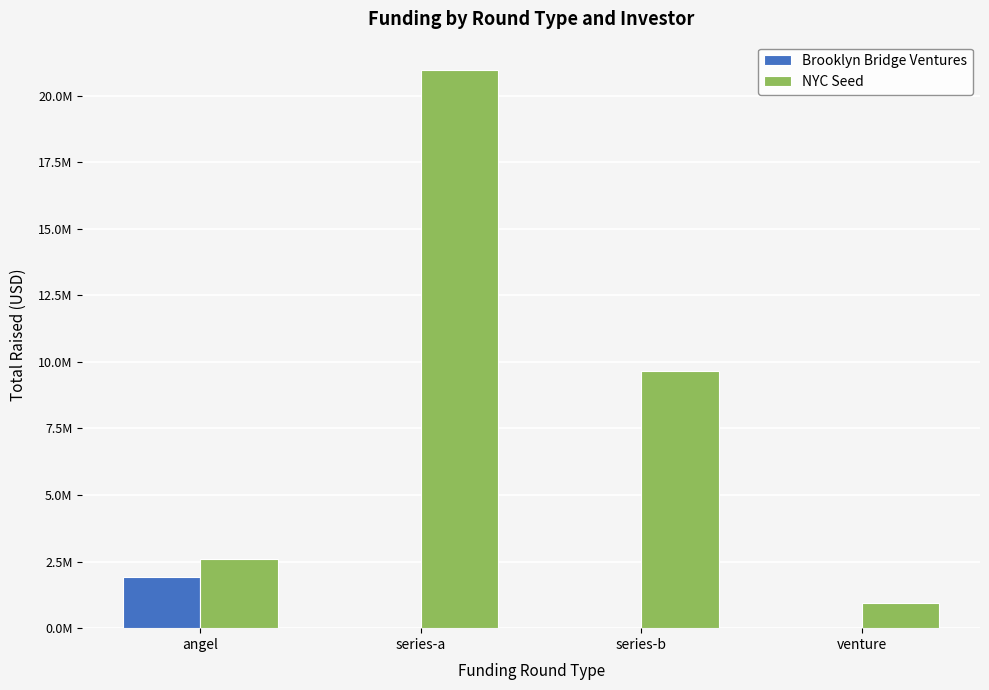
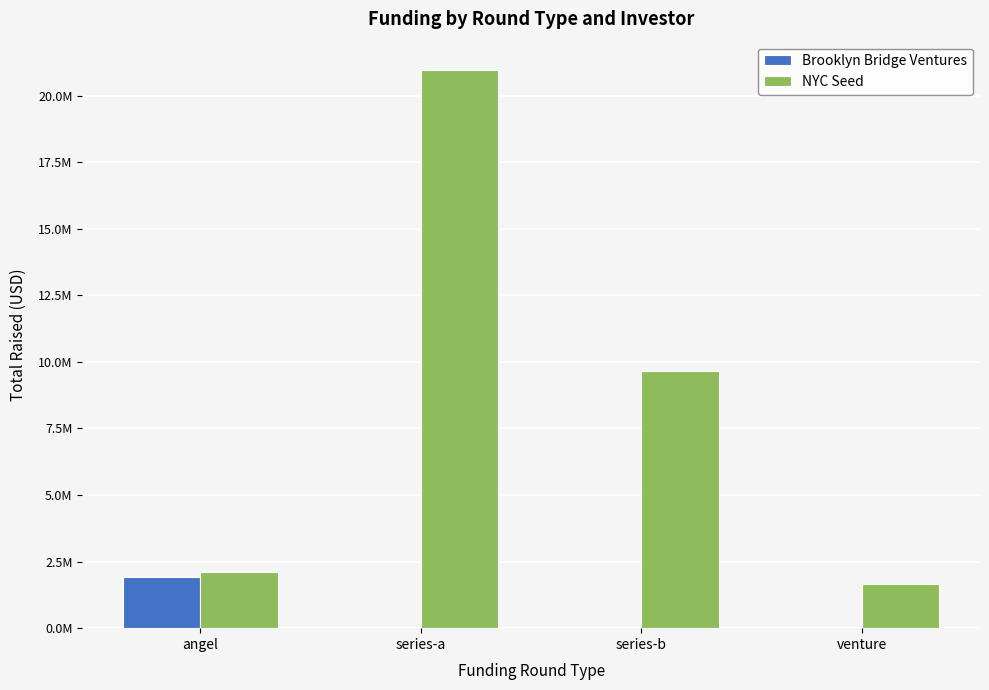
NYC Seed, angel: 2600000 -> 2100000
NYC Seed, venture: 1000000 -> 1700000
